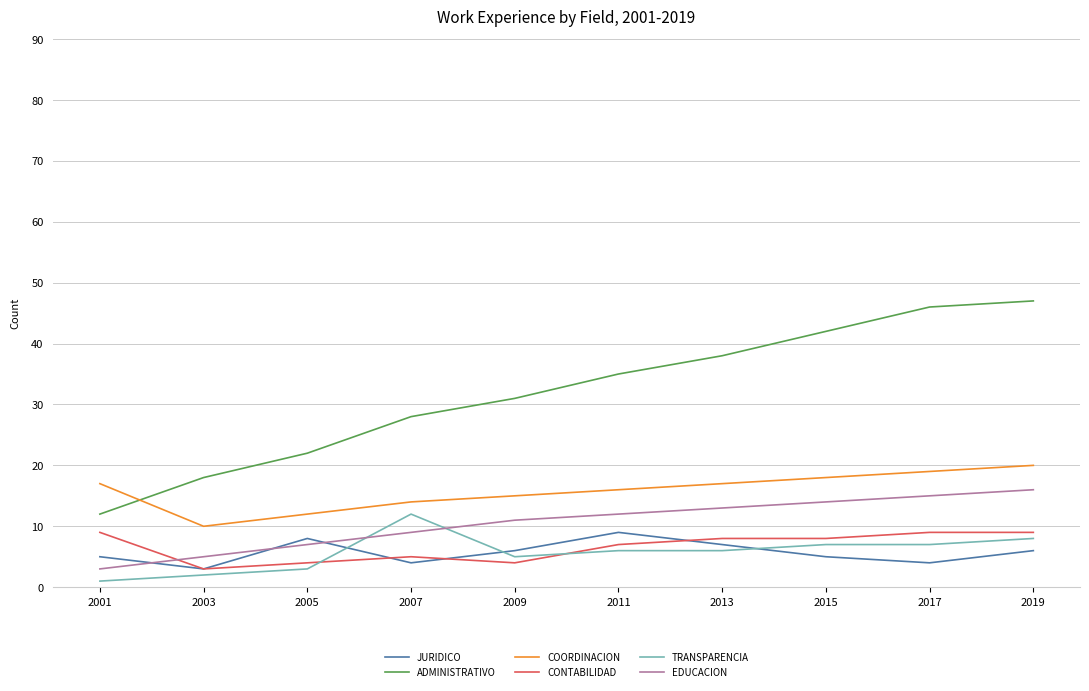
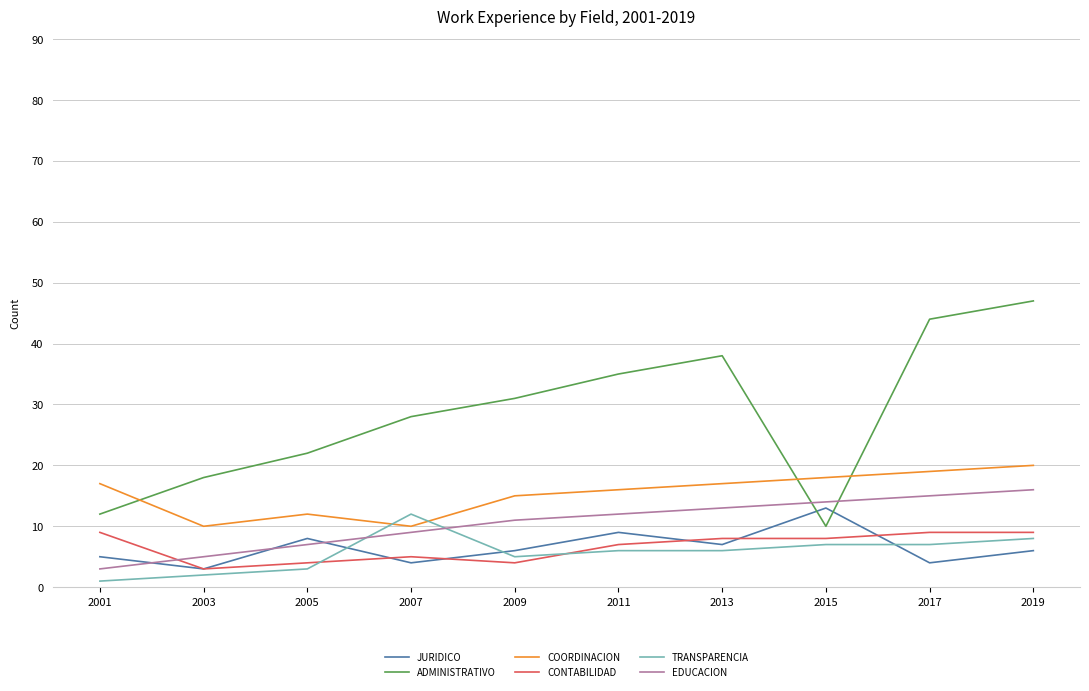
COORDINACION, 2007: 14 -> 10
JURIDICO, 2015: 5 -> 13
ADMINISTRATIVO, 2015: 42 -> 10
ADMINISTRATIVO, 2017: 46 -> 44
